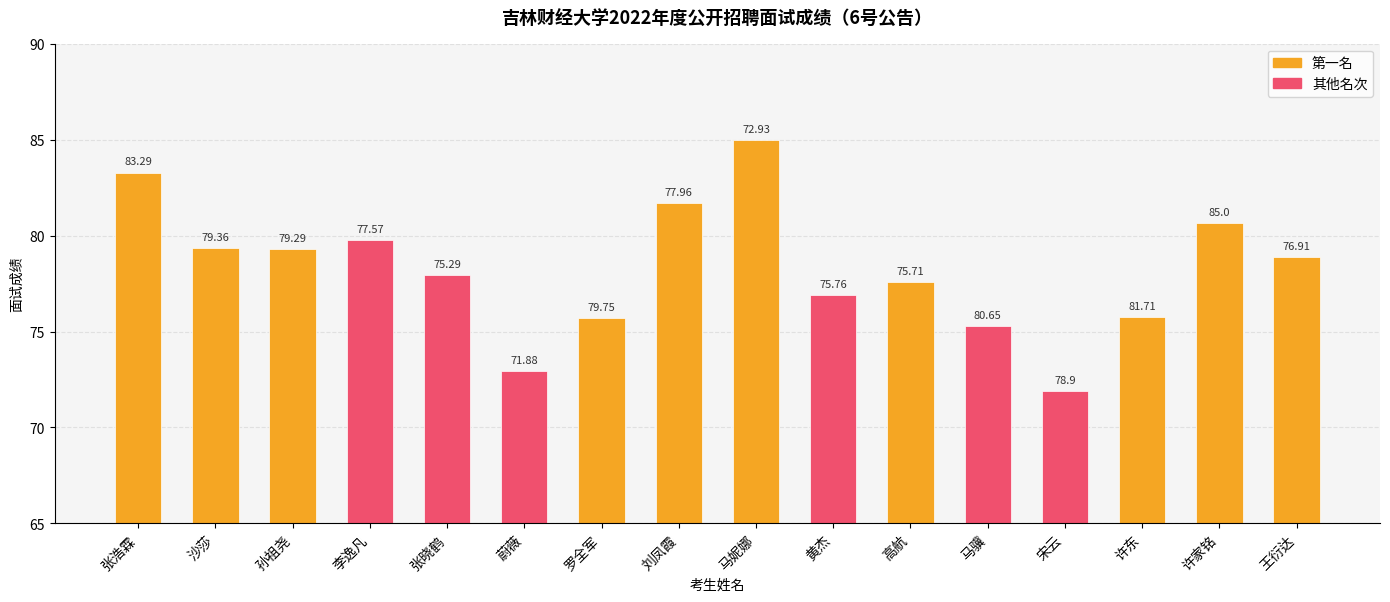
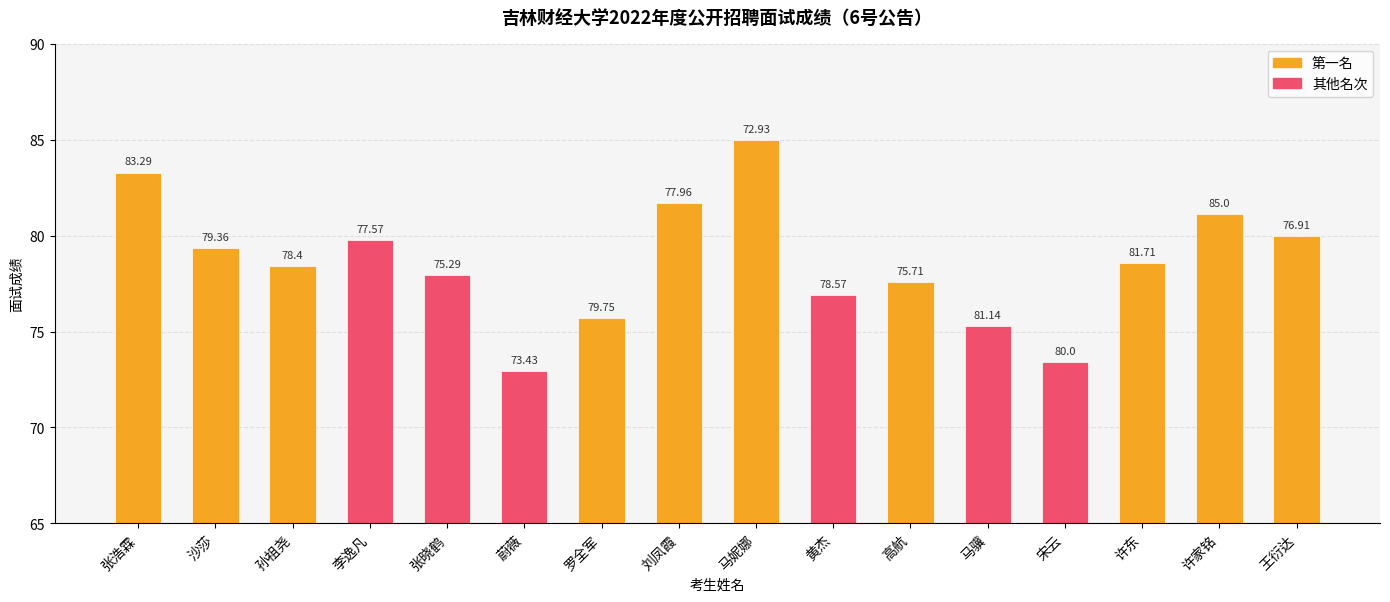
第一名, 孙祖尧: 79.29 -> 78.4
其他名次, 宋云: 71.88 -> 73.43
第一名, 许东: 75.76 -> 78.57
第一名, 许家铭: 80.65 -> 81.14
第一名, 王衍达: 78.9 -> 80.0
